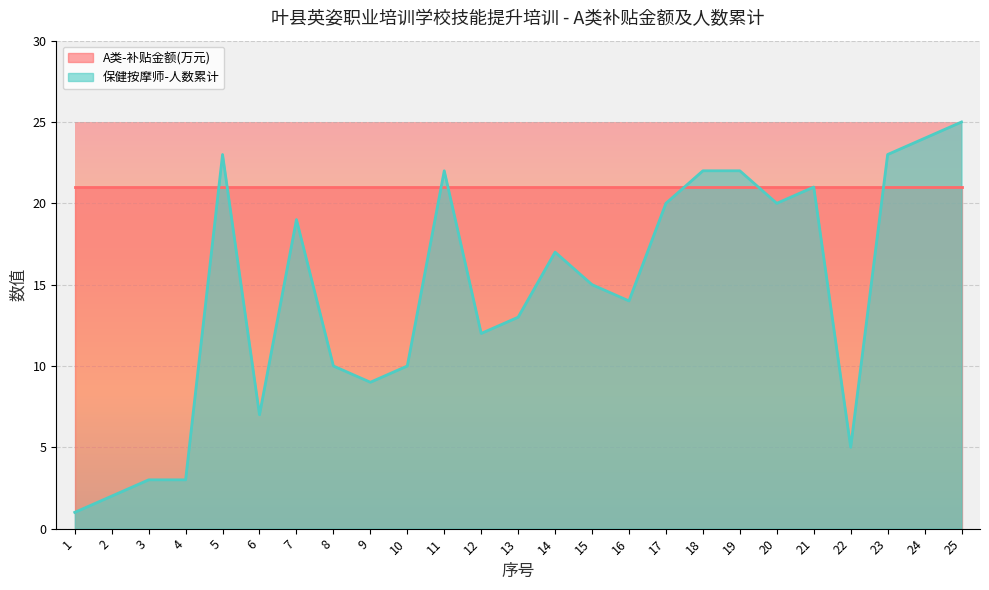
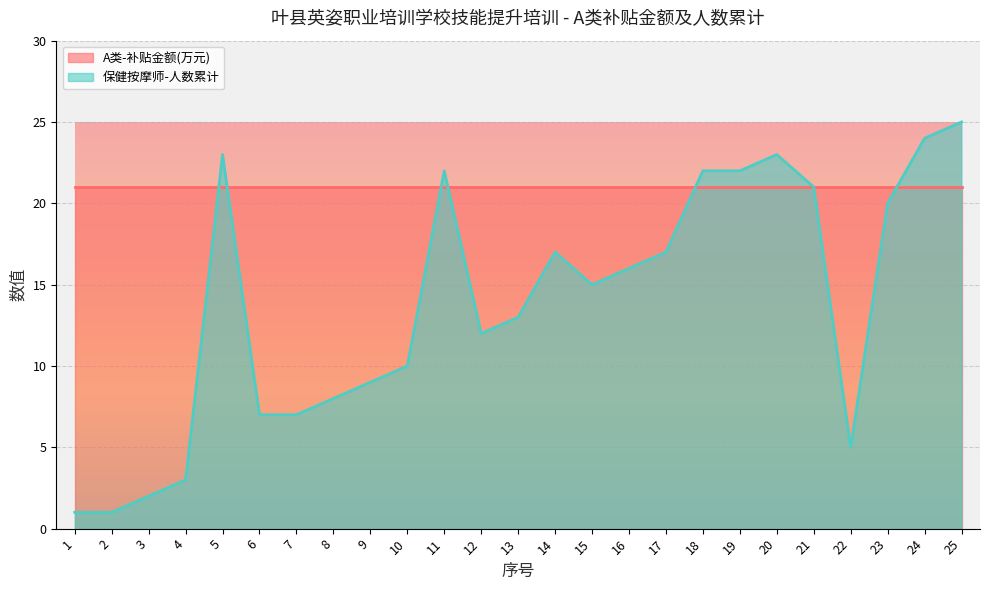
保健按摩师-人数累计, 2: 2 -> 1
保健按摩师-人数累计, 3: 3 -> 2
保健按摩师-人数累计, 7: 19 -> 7
保健按摩师-人数累计, 8: 10 -> 8
保健按摩师-人数累计, 16: 14 -> 16
保健按摩师-人数累计, 17: 20 -> 17
保健按摩师-人数累计, 20: 20 -> 23
保健按摩师-人数累计, 23: 23 -> 20
